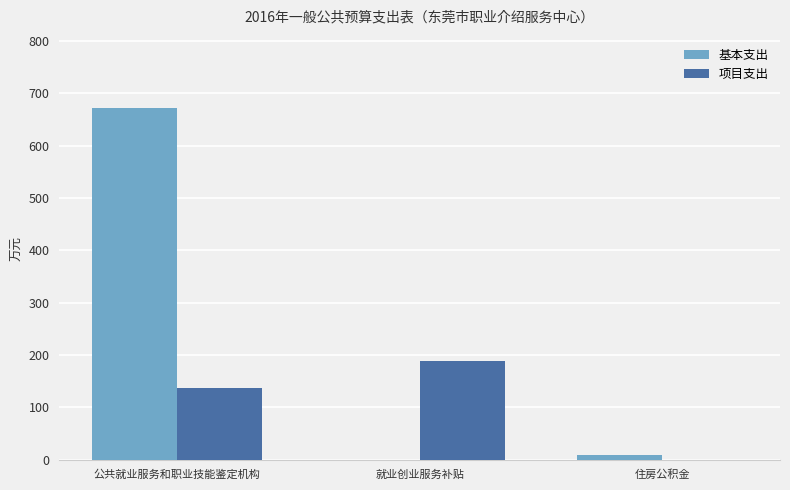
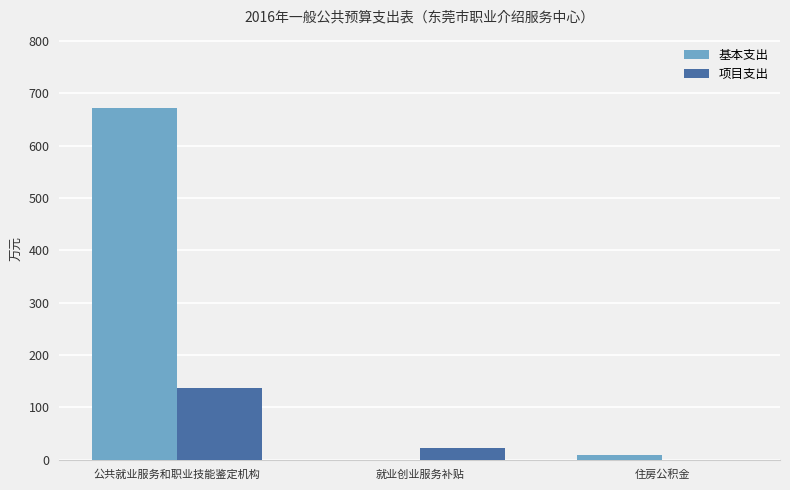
项目支出, 就业创业服务补贴: 190 -> 20
